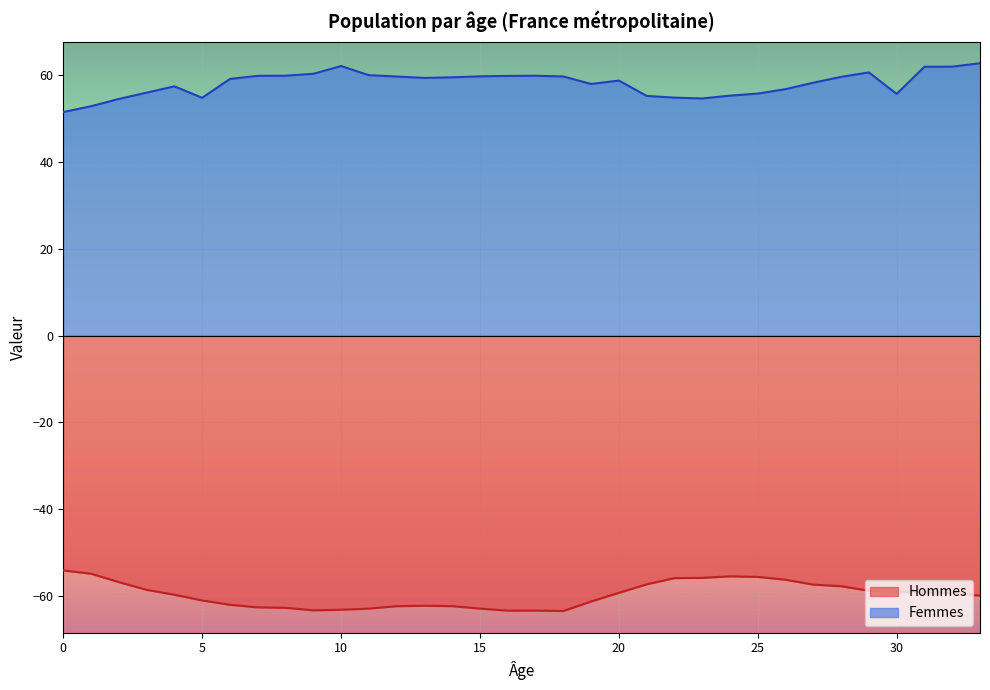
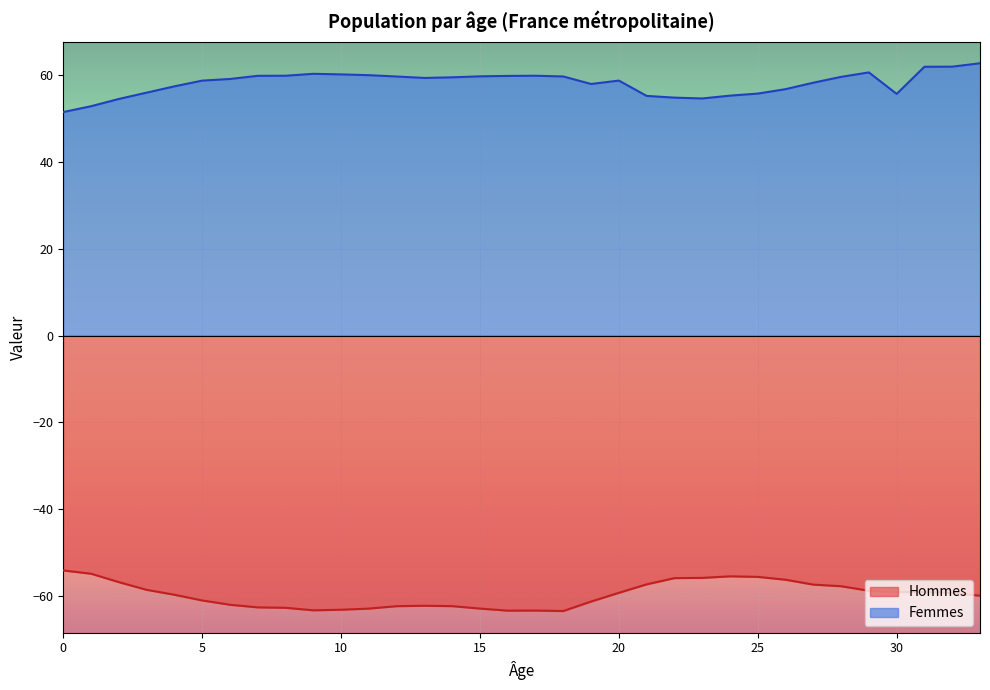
Femmes, 5: 55 -> 59
Femmes, 10: 62 -> 60
